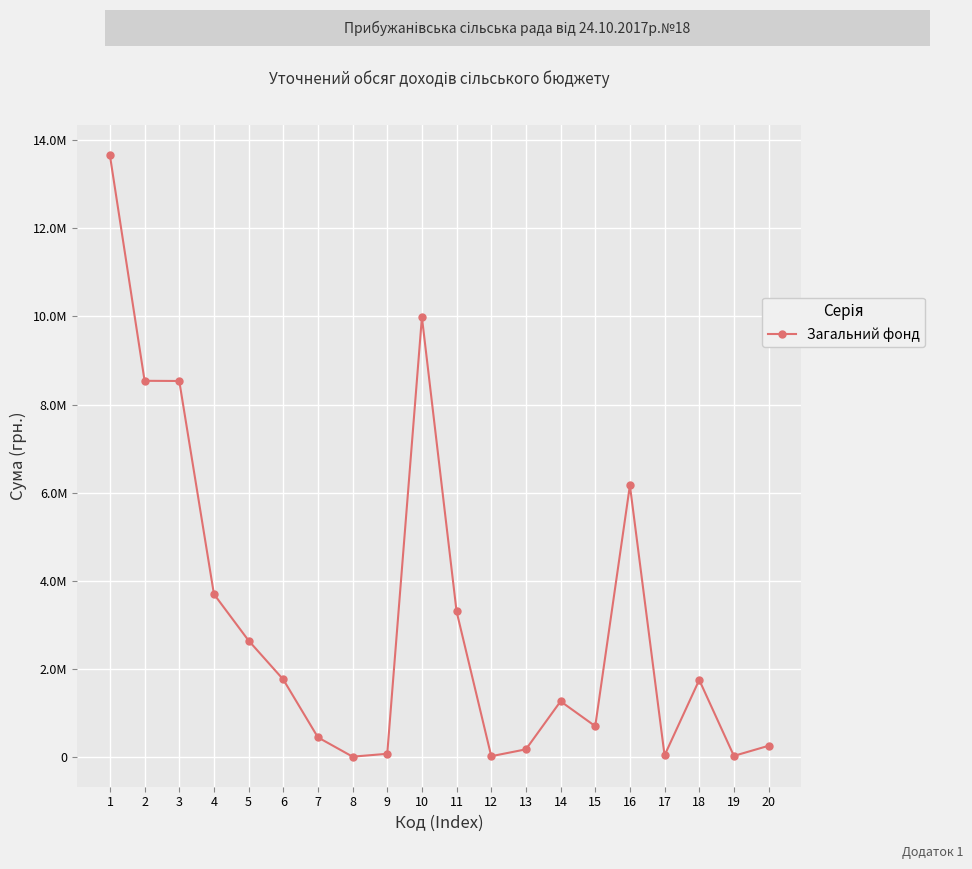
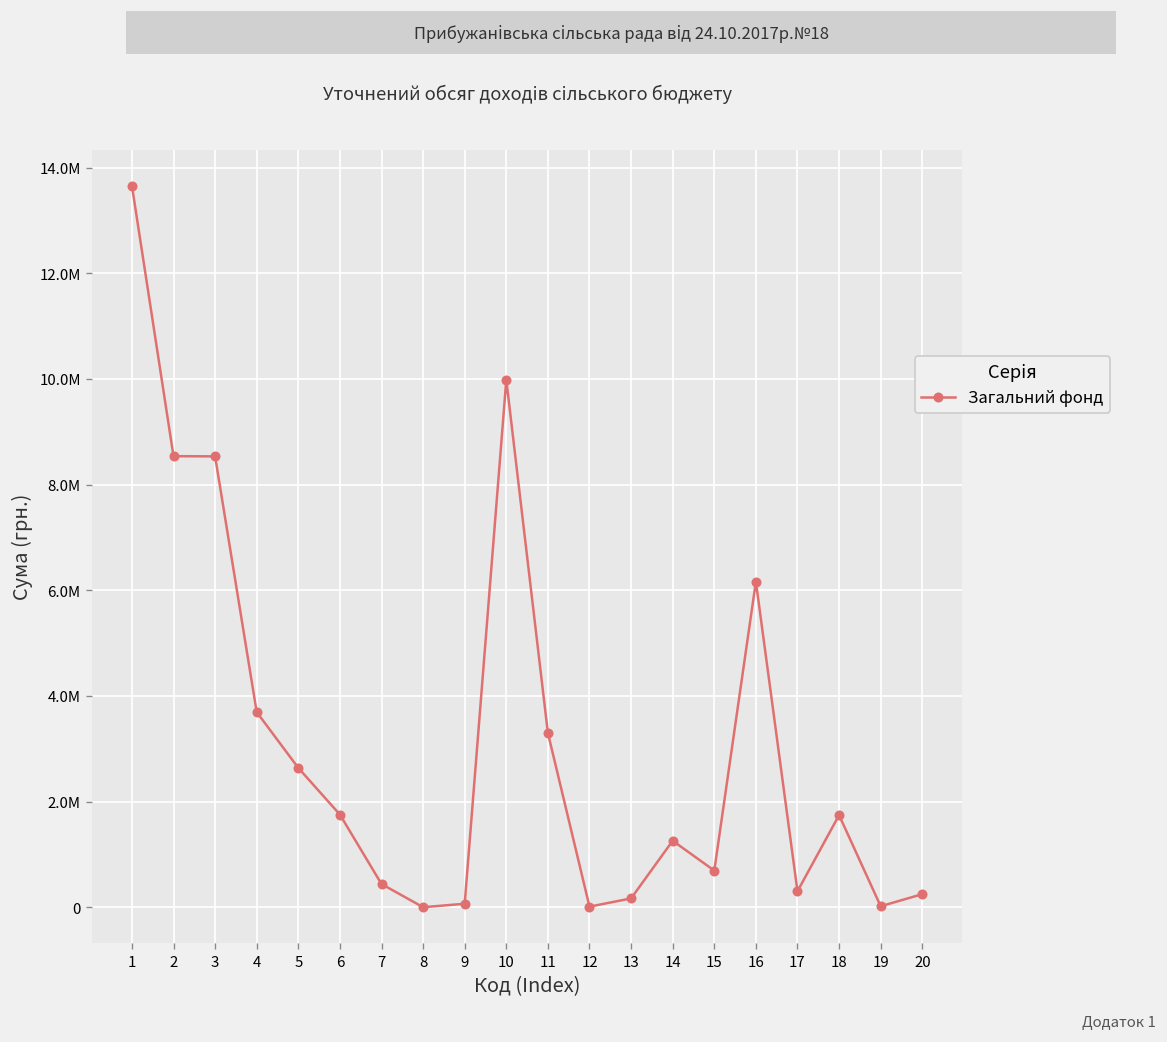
17: 0 -> 300000
